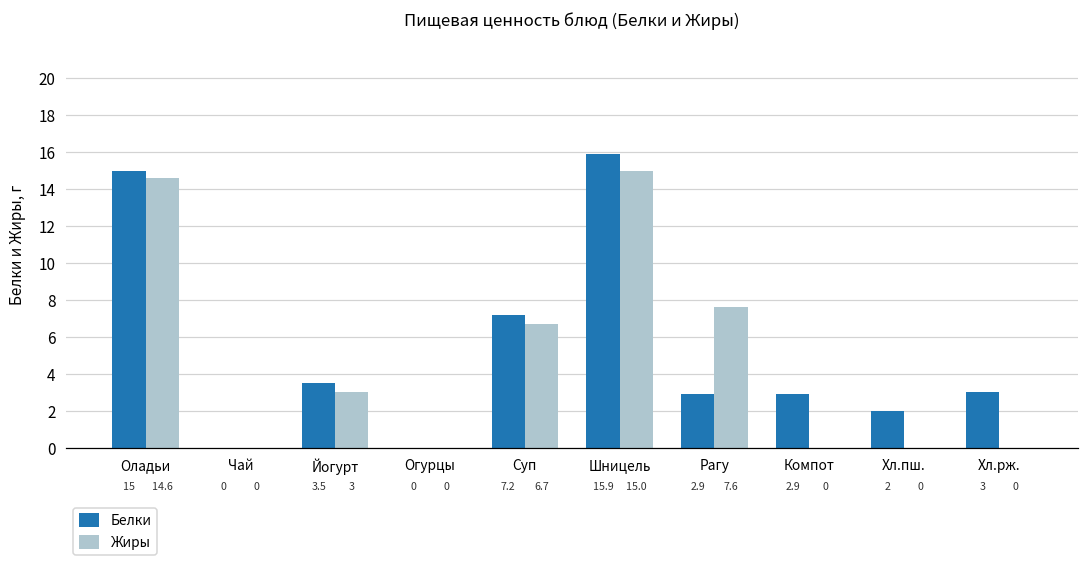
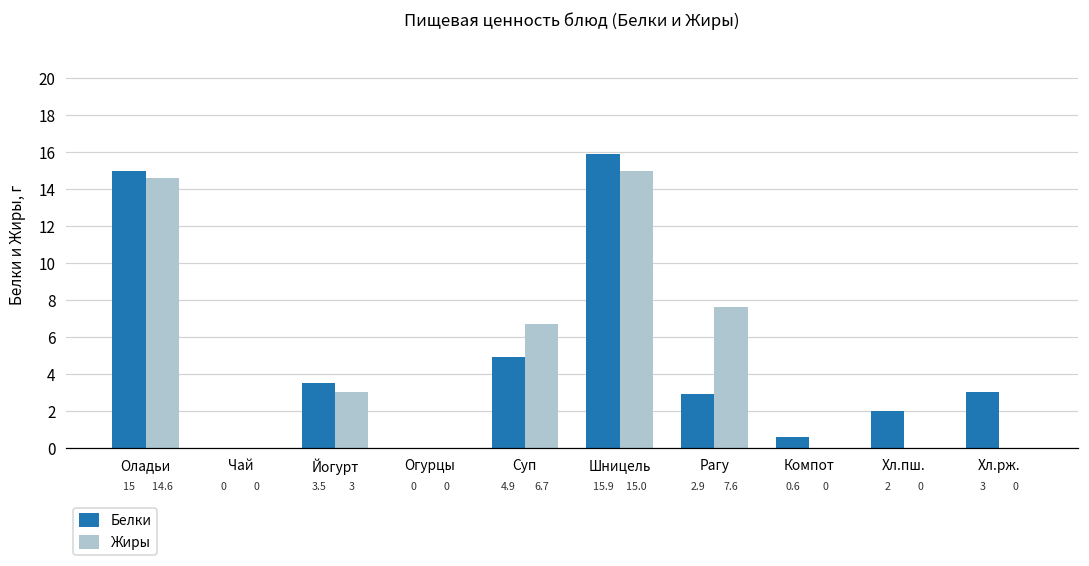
Белки, Суп: 7.2 -> 4.9
Белки, Компот: 2.9 -> 0.6
